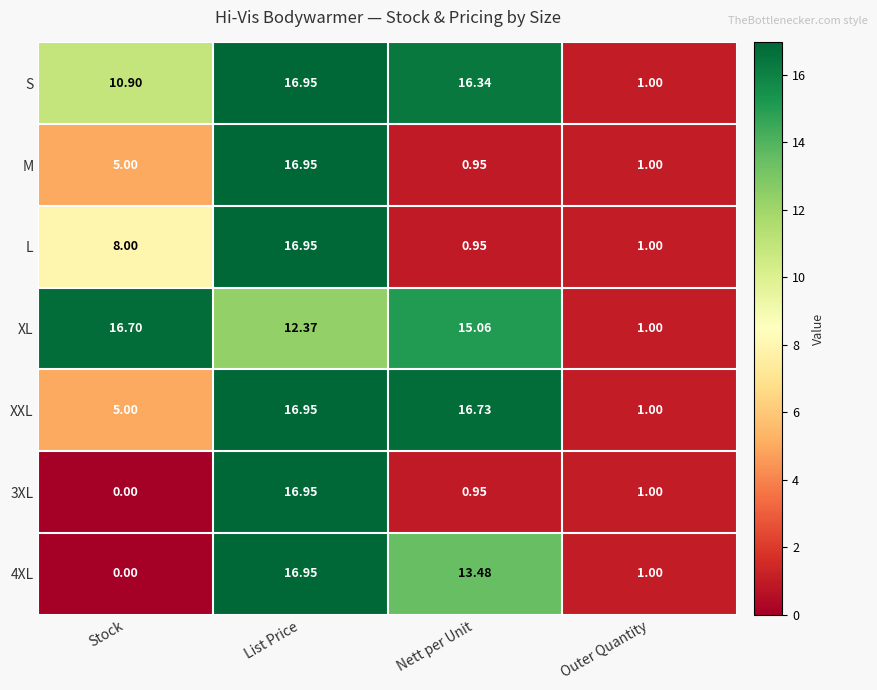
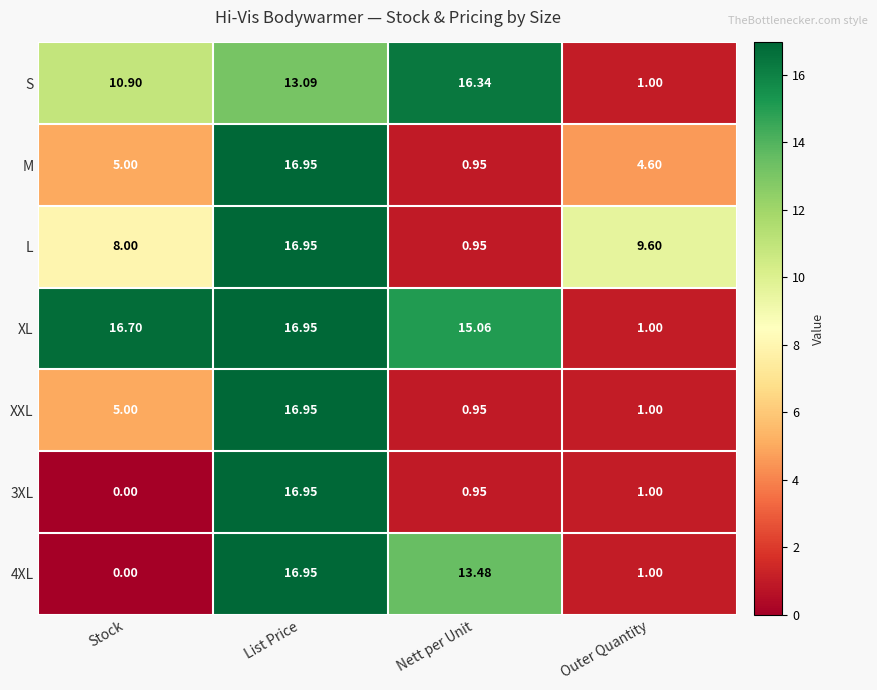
S, List Price: 16.95 -> 13.09
M, Outer Quantity: 1.00 -> 4.60
L, Outer Quantity: 1.00 -> 9.60
XL, List Price: 12.37 -> 16.95
XXL, Nett per Unit: 16.73 -> 0.95
